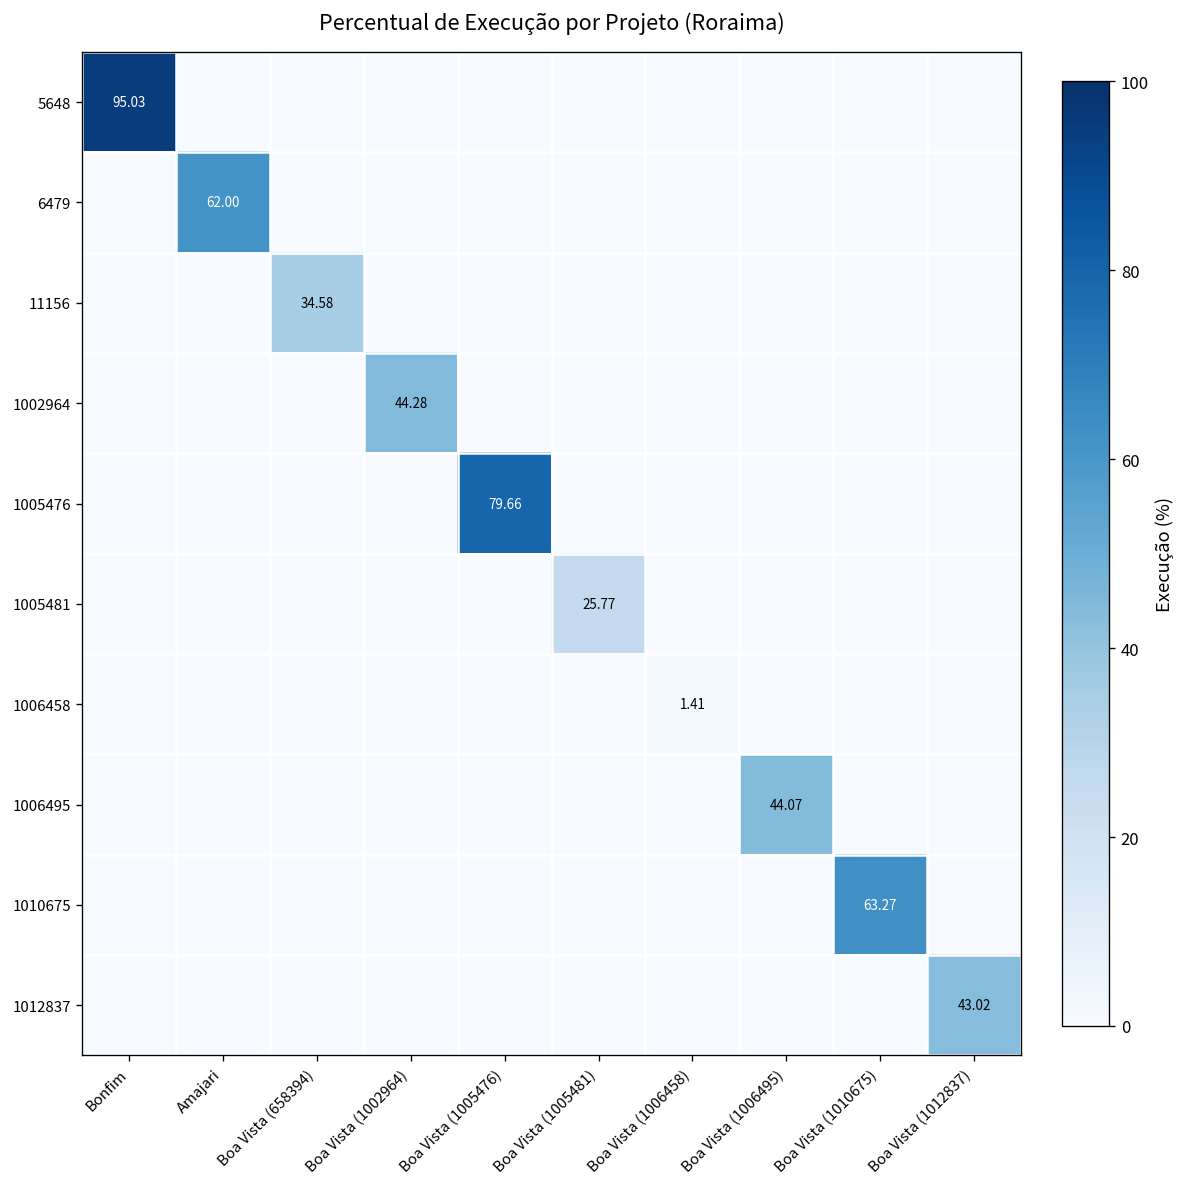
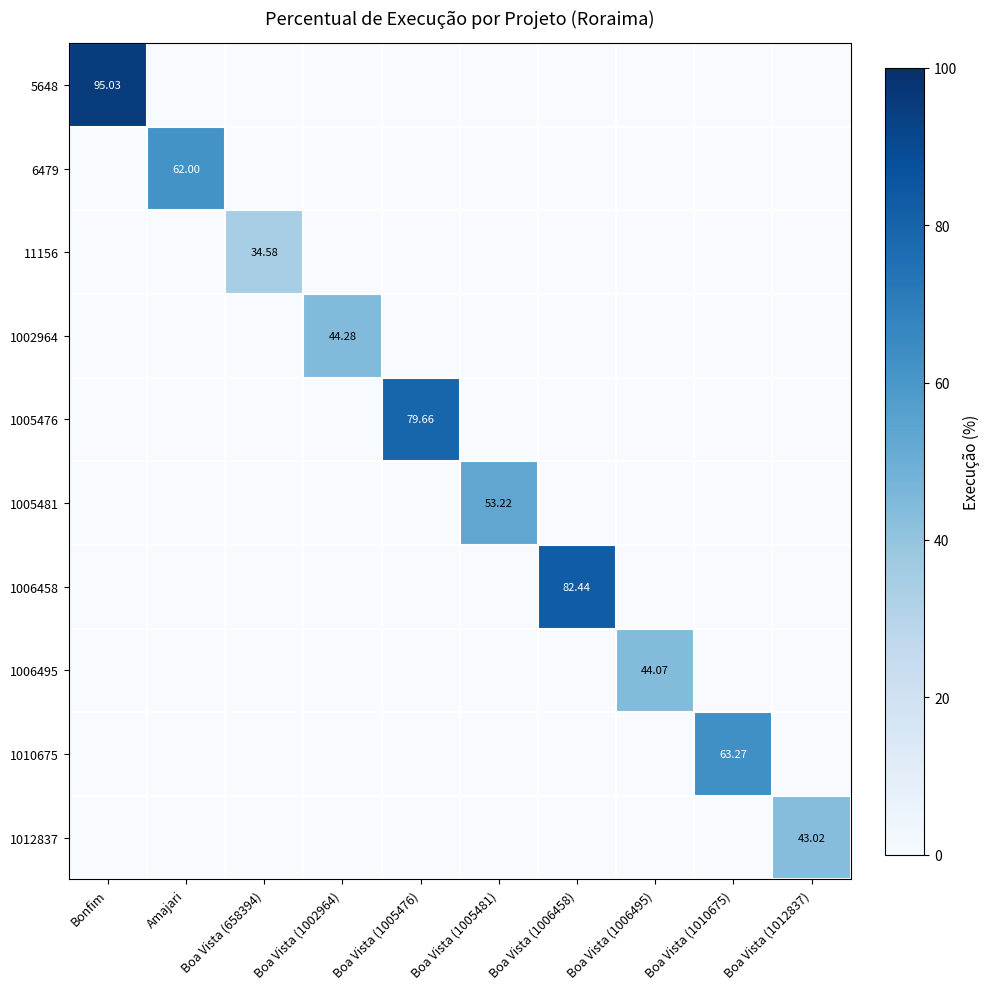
1005481, Boa Vista (1005481): 25.77 -> 53.22
1006458, Boa Vista (1006458): 1.41 -> 82.44
